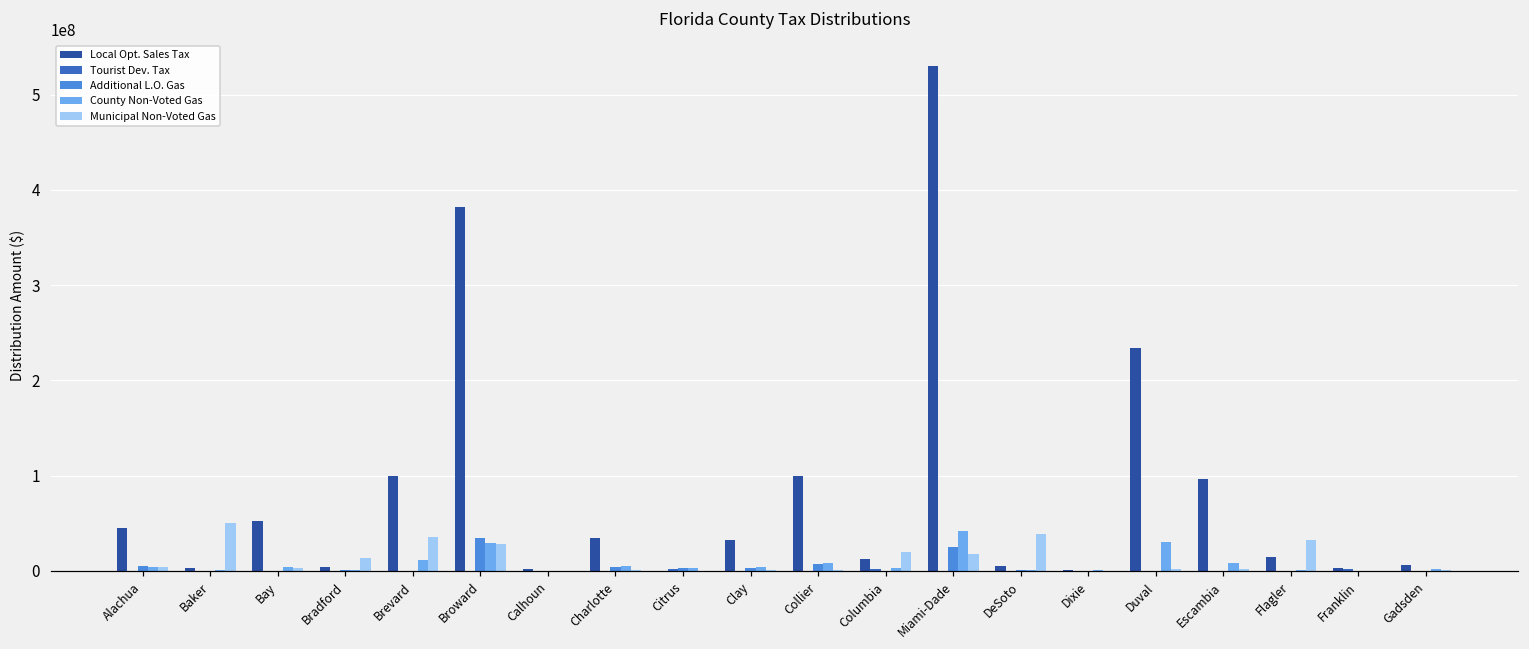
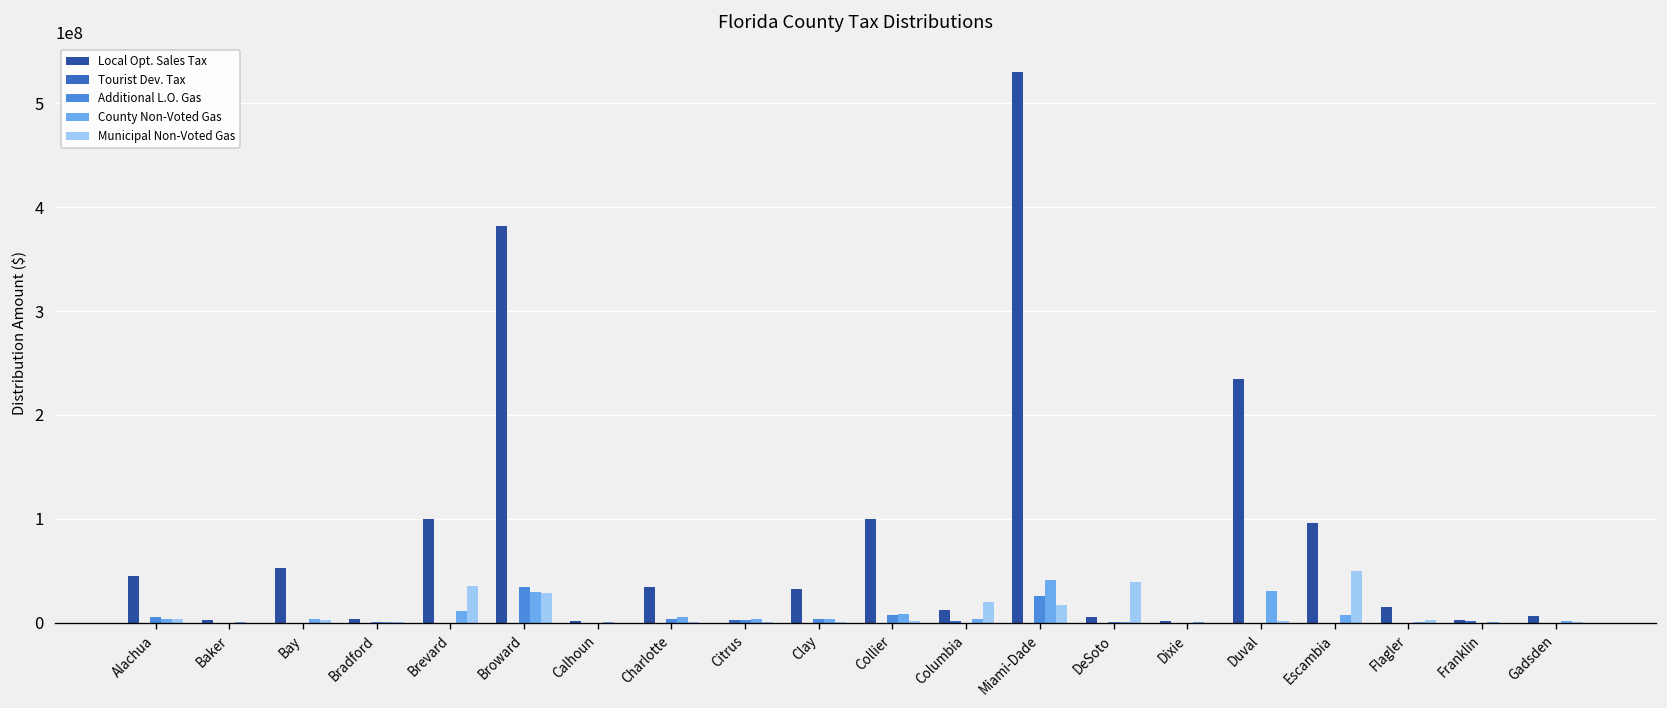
Municipal Non-Voted Gas, Baker: 50000000 -> 0
Municipal Non-Voted Gas, Bradford: 10000000 -> 0
Municipal Non-Voted Gas, Escambia: 0 -> 50000000
Municipal Non-Voted Gas, Flagler: 30000000 -> 0
